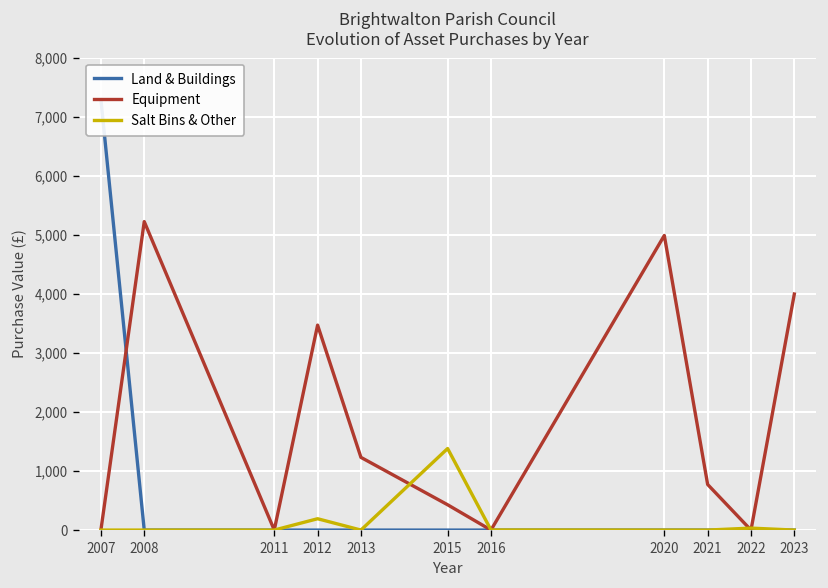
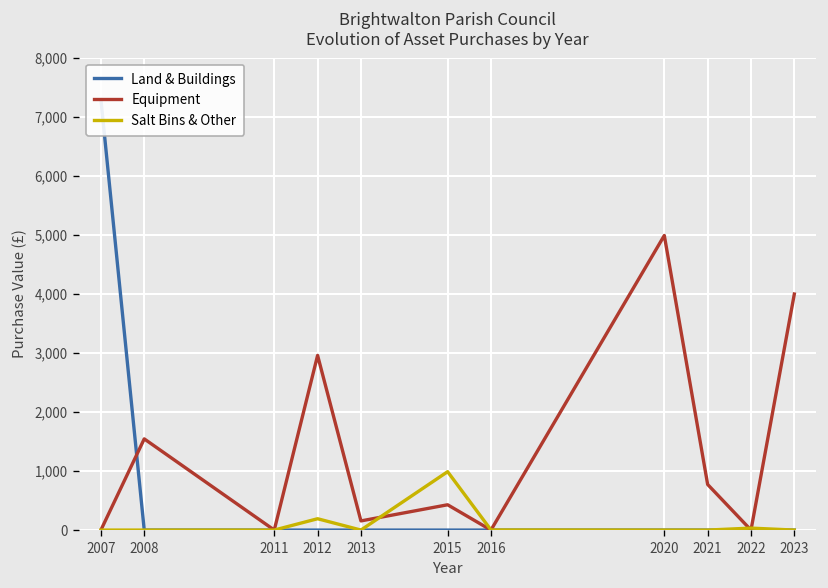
Equipment, 2008: 5,200 -> 1,500
Equipment, 2012: 3,500 -> 3,000
Equipment, 2013: 1,200 -> 200
Salt Bins & Other, 2015: 1,400 -> 1,000
